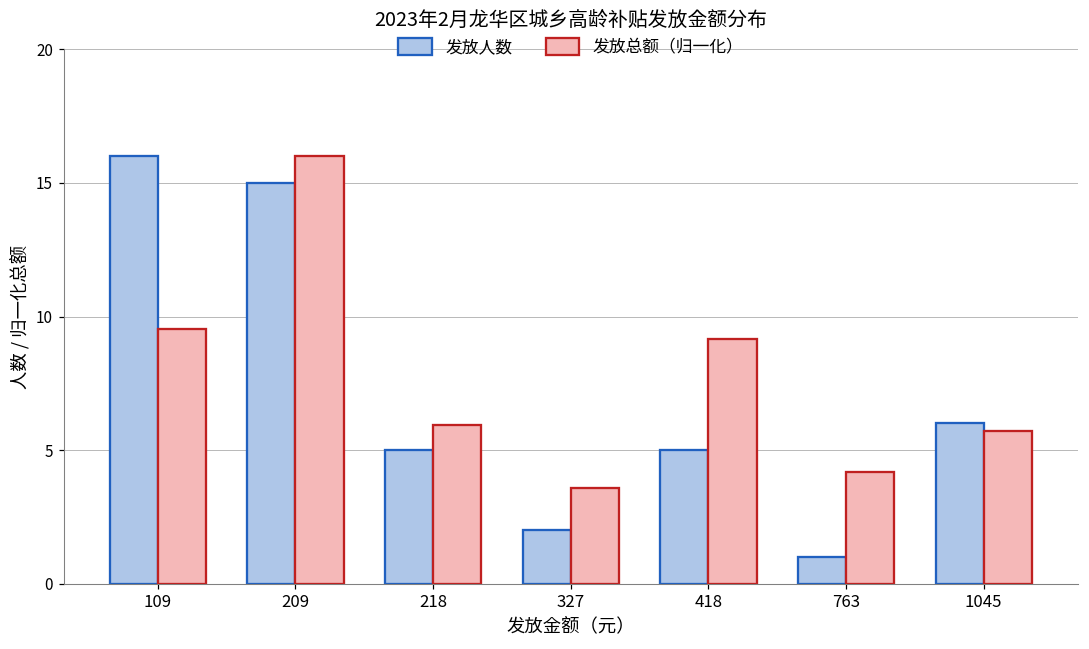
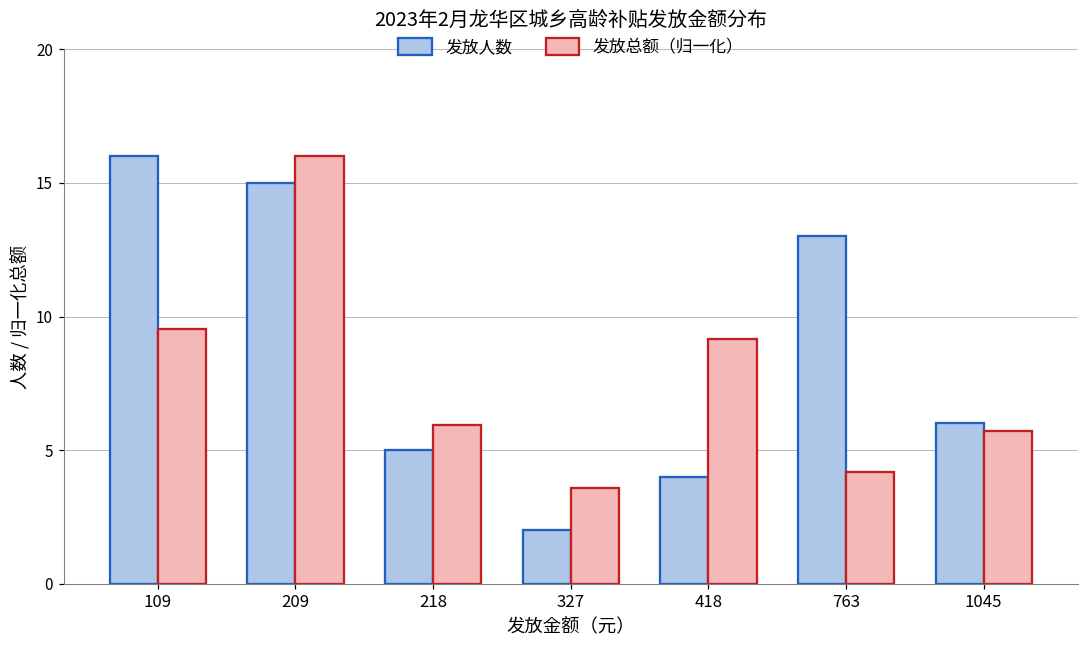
发放人数, 418: 5 -> 4
发放人数, 763: 1 -> 13
